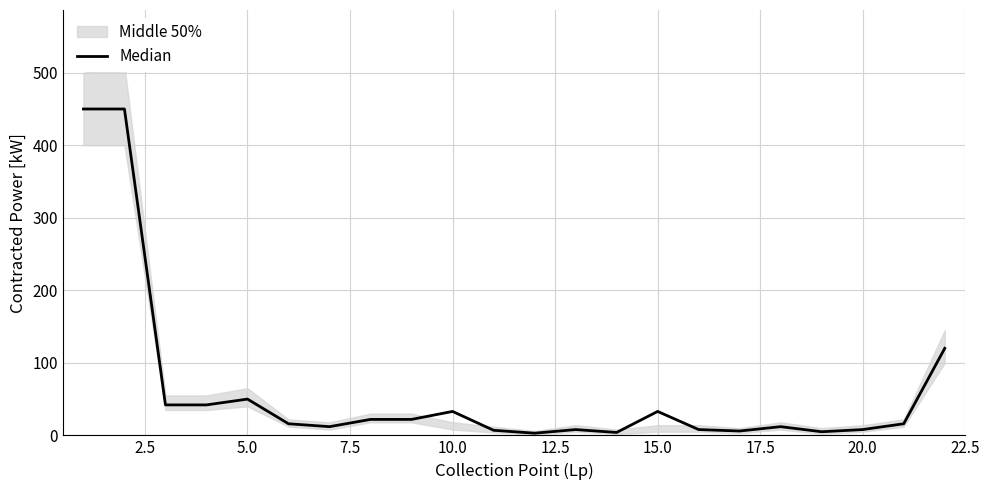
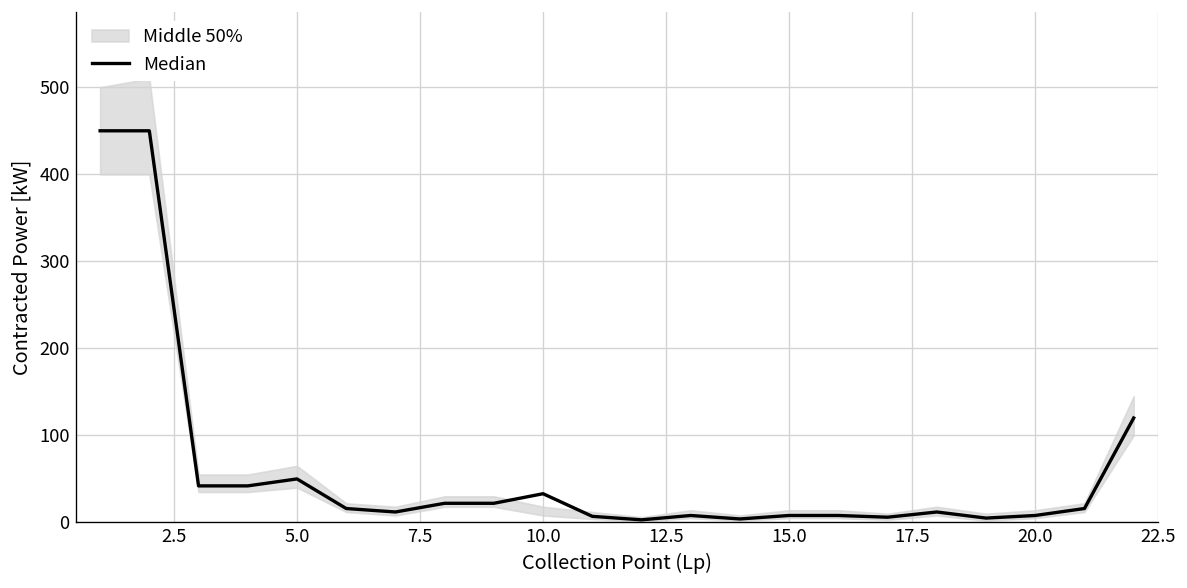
Median, 15.0: 30 -> 10
